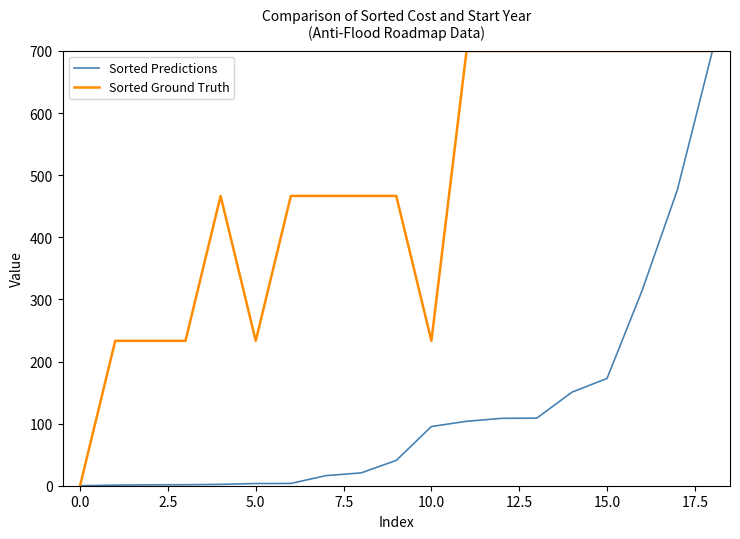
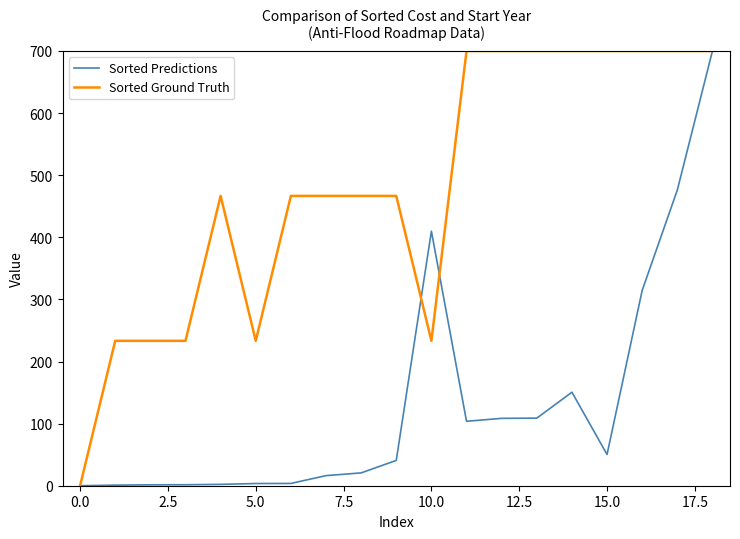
Sorted Predictions, 10.0: 100 -> 410
Sorted Predictions, 15.0: 170 -> 50
